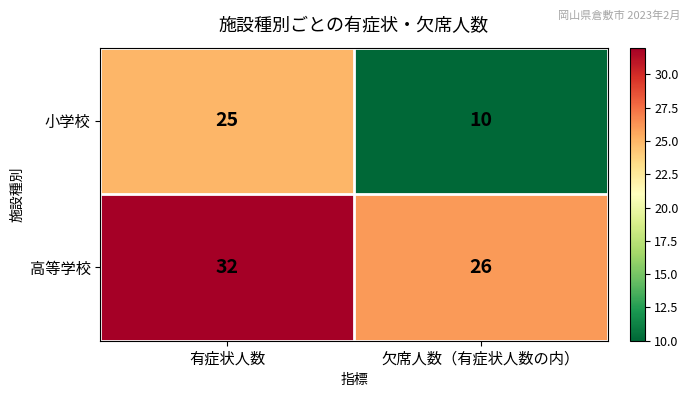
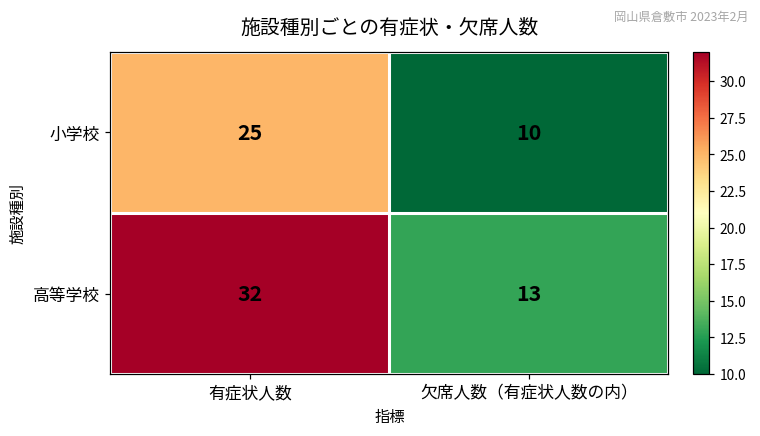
高等学校, 欠席人数（有症状人数の内）: 26 -> 13
